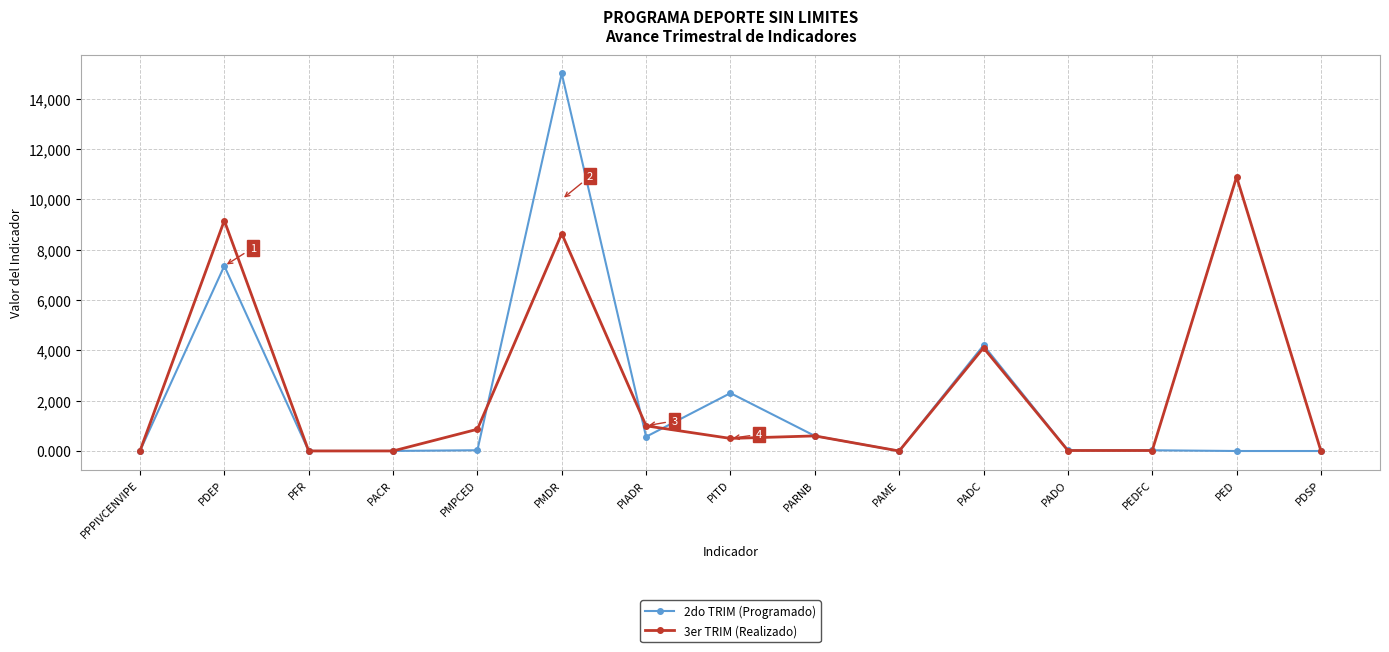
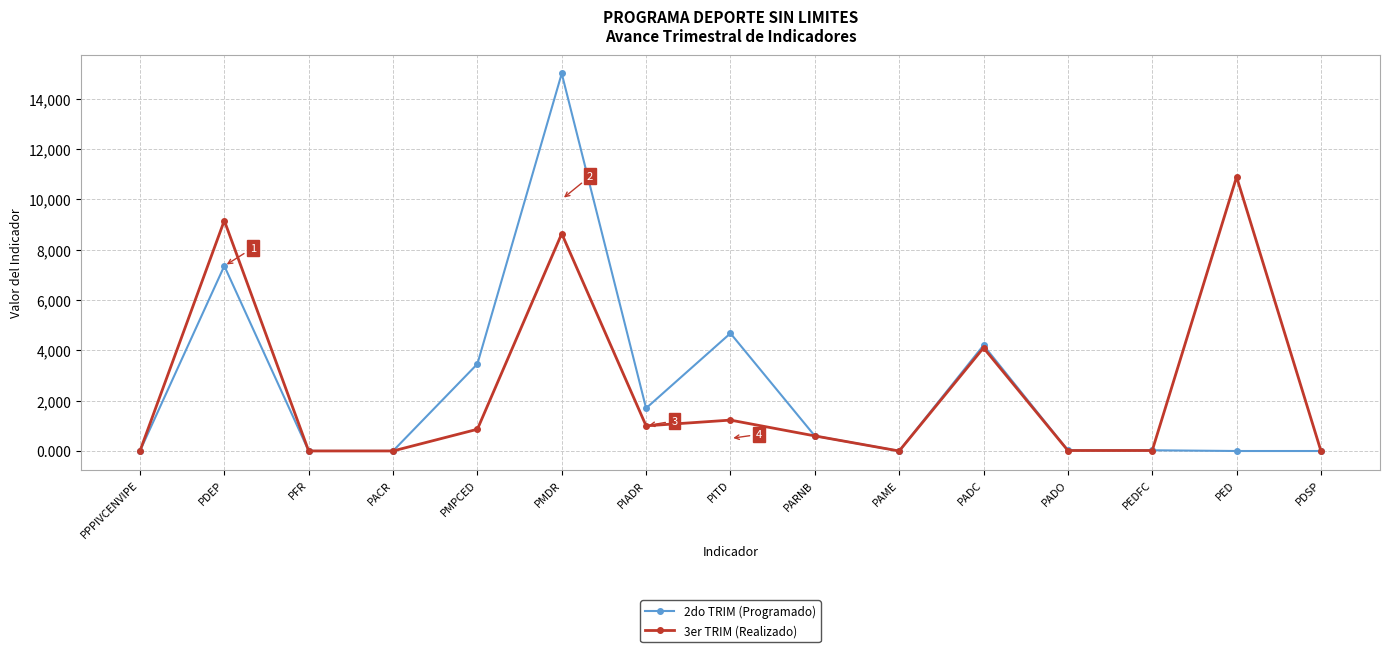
2do TRIM (Programado), PMPCED: 0 -> 3,500
2do TRIM (Programado), PIADR: 600 -> 1,700
2do TRIM (Programado), PITD: 2,300 -> 4,700
3er TRIM (Realizado), PITD: 500 -> 1,200
